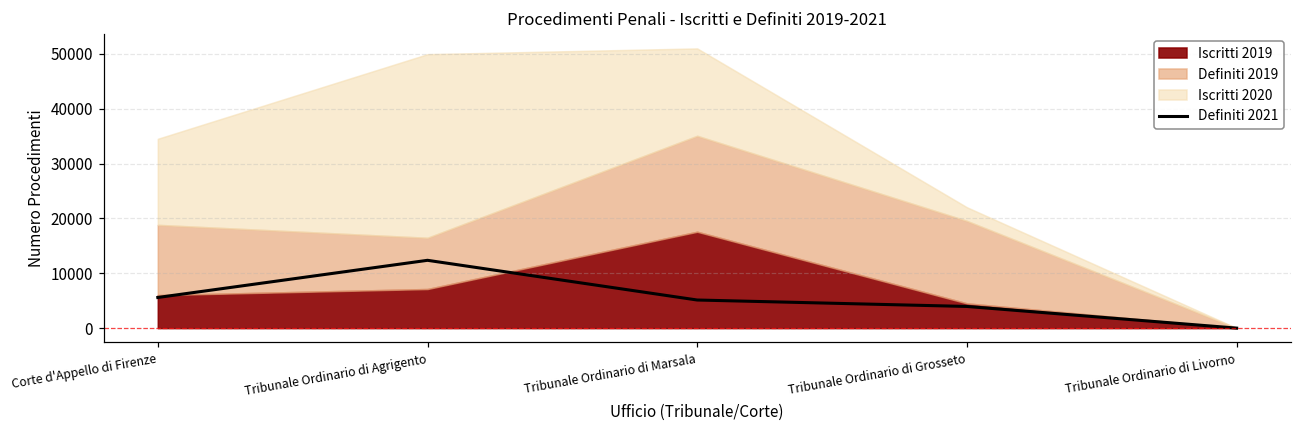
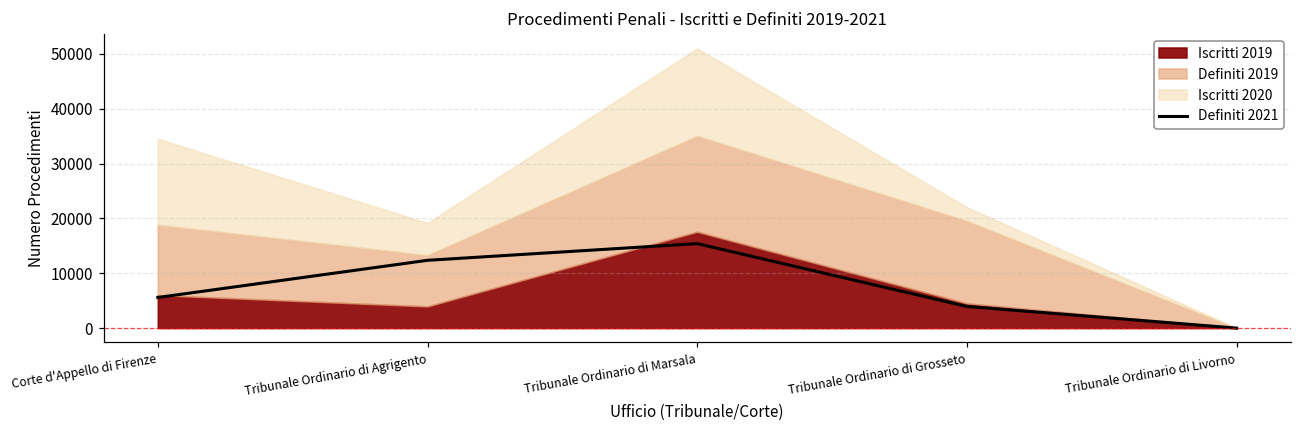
Iscritti 2019, Tribunale Ordinario di Agrigento: 7000 -> 4000
Iscritti 2020, Tribunale Ordinario di Agrigento: 33000 -> 6000
Definiti 2021, Tribunale Ordinario di Marsala: 5000 -> 15000
